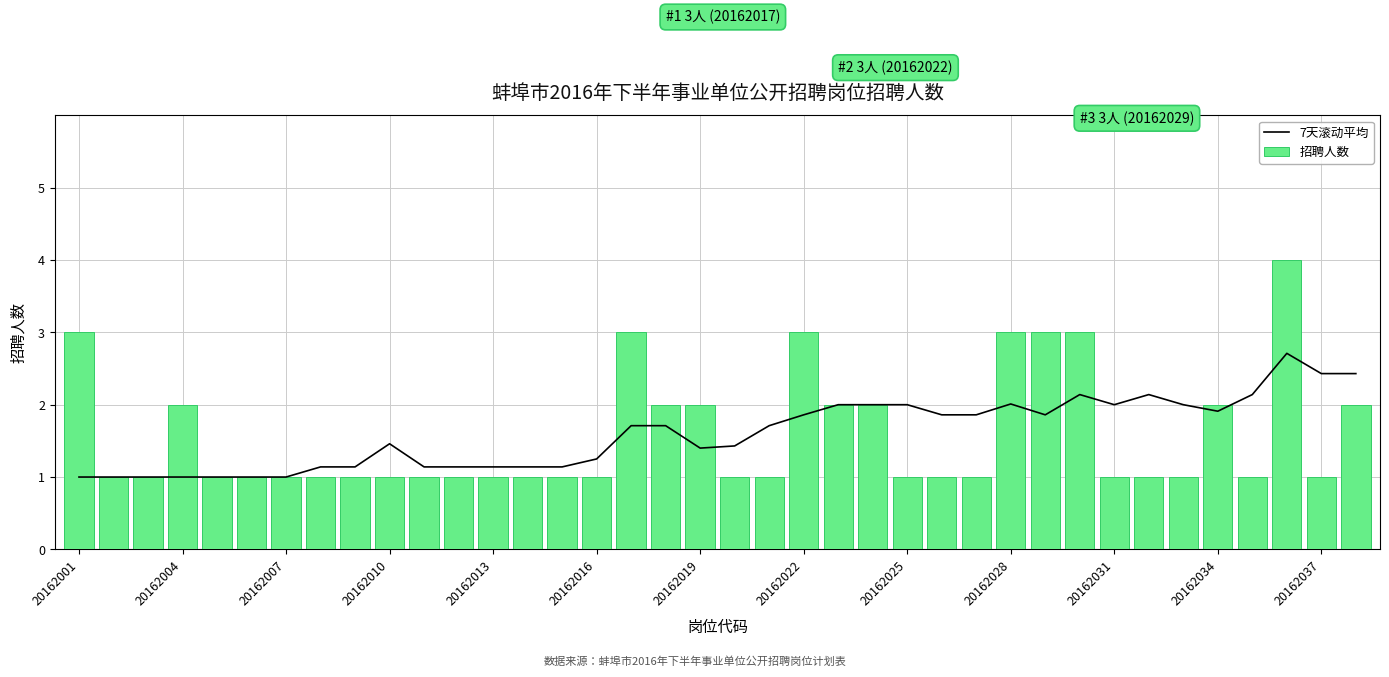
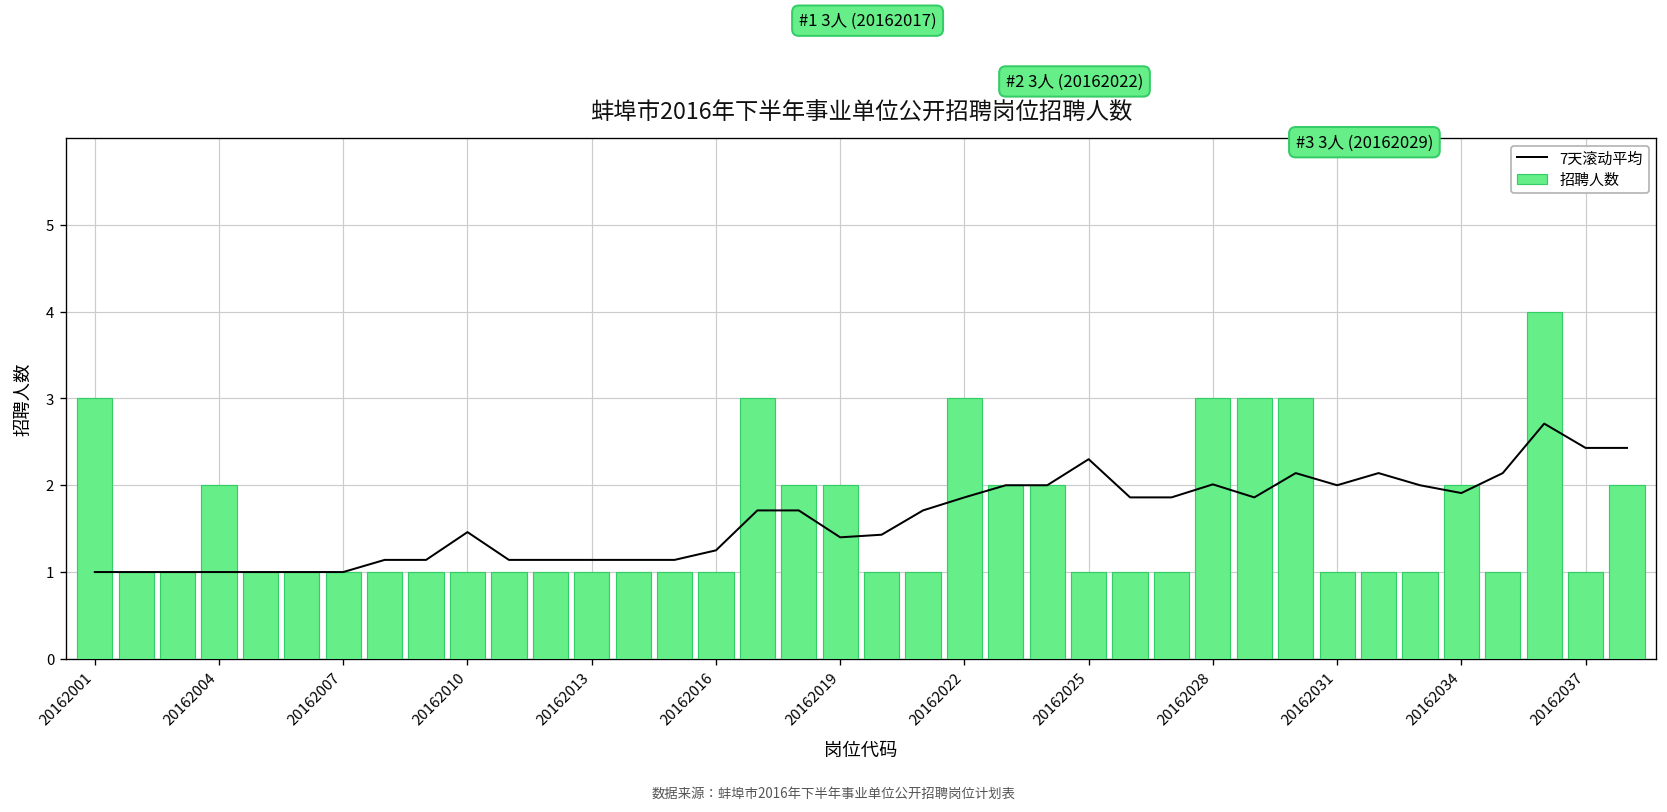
7天滚动平均, 20162025: 2.0 -> 2.3
